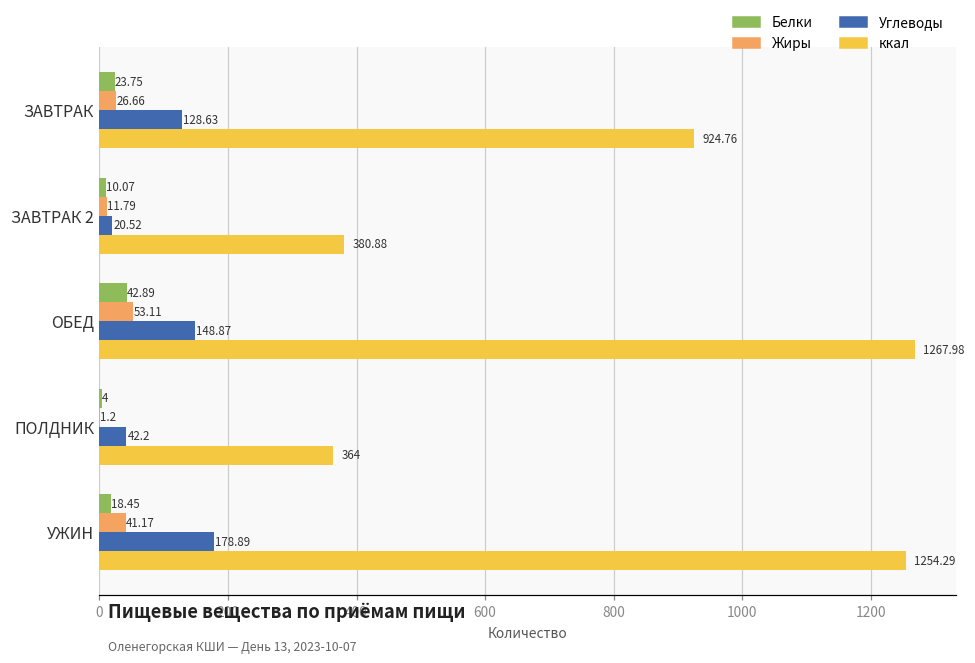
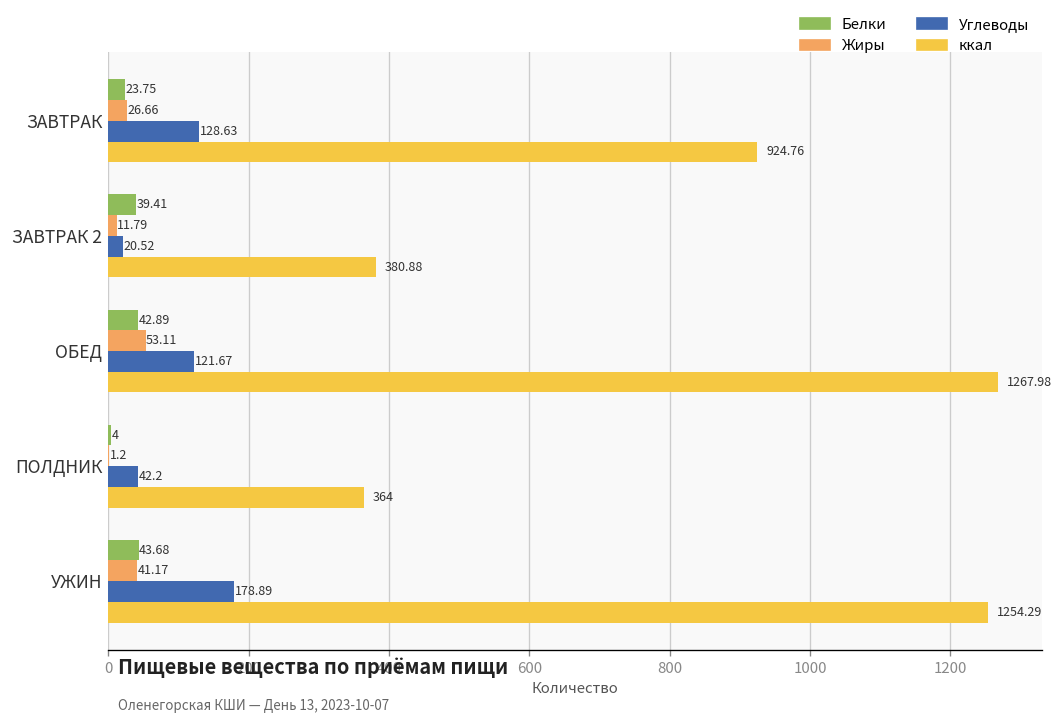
Белки, ЗАВТРАК 2: 10.07 -> 39.41
Углеводы, ОБЕД: 148.87 -> 121.67
Белки, УЖИН: 18.45 -> 43.68
